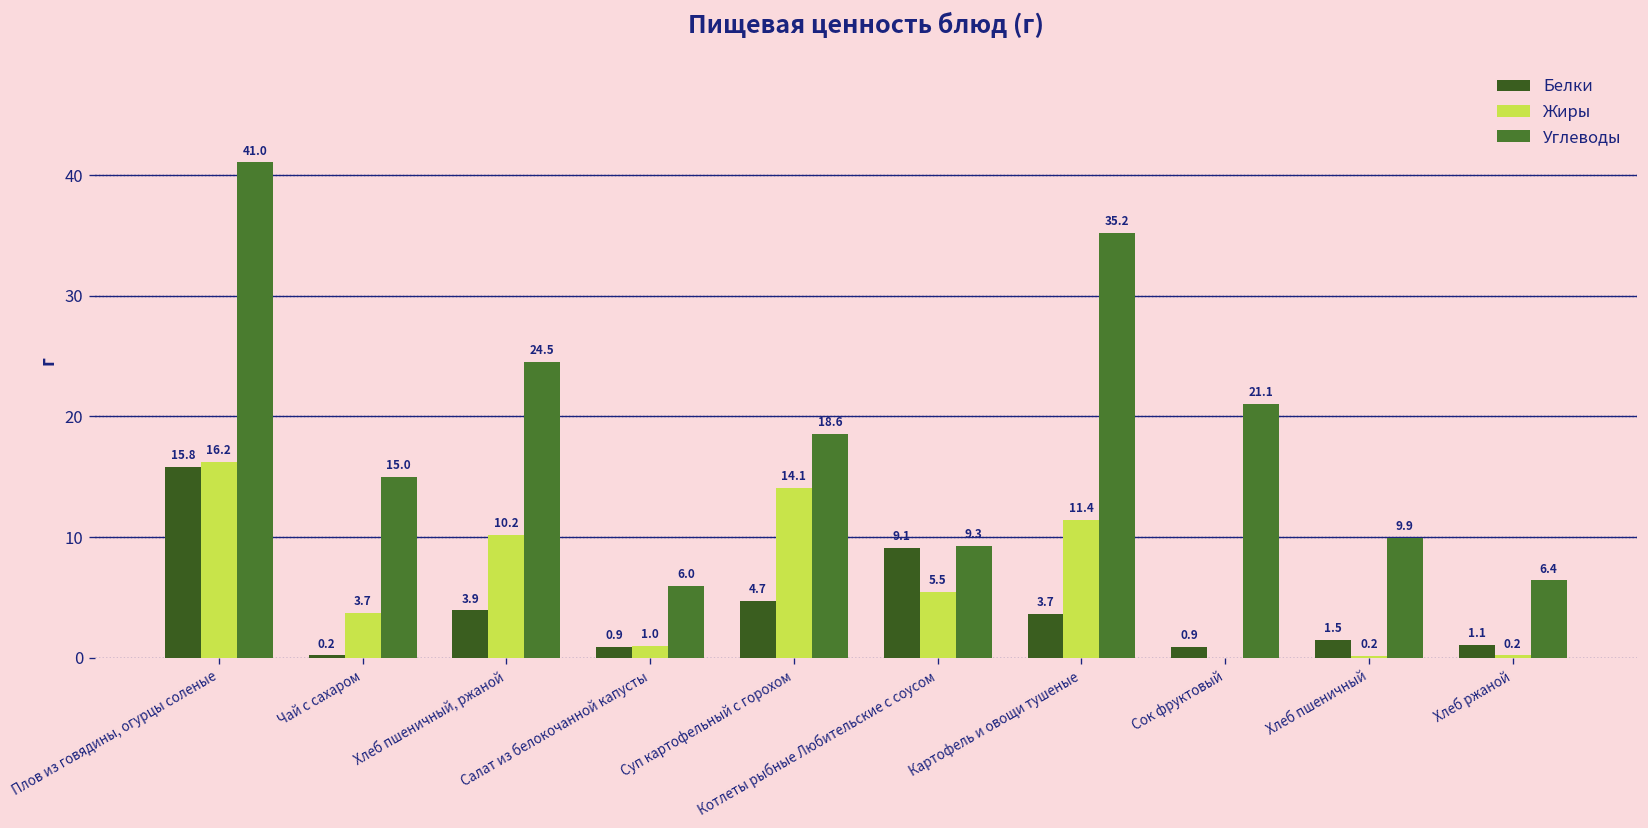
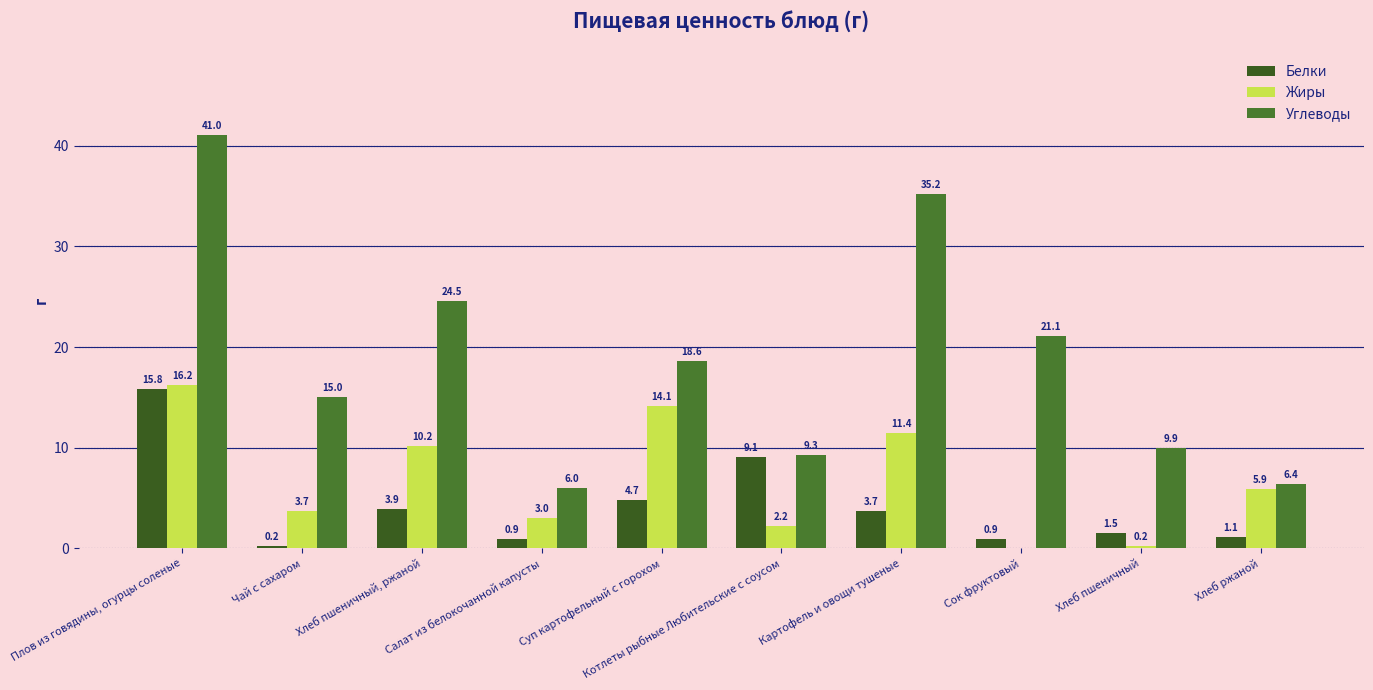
Жиры, Салат из белокочанной капусты: 1.0 -> 3.0
Жиры, Котлеты рыбные Любительские с соусом: 5.5 -> 2.2
Жиры, Хлеб ржаной: 0.2 -> 5.9
